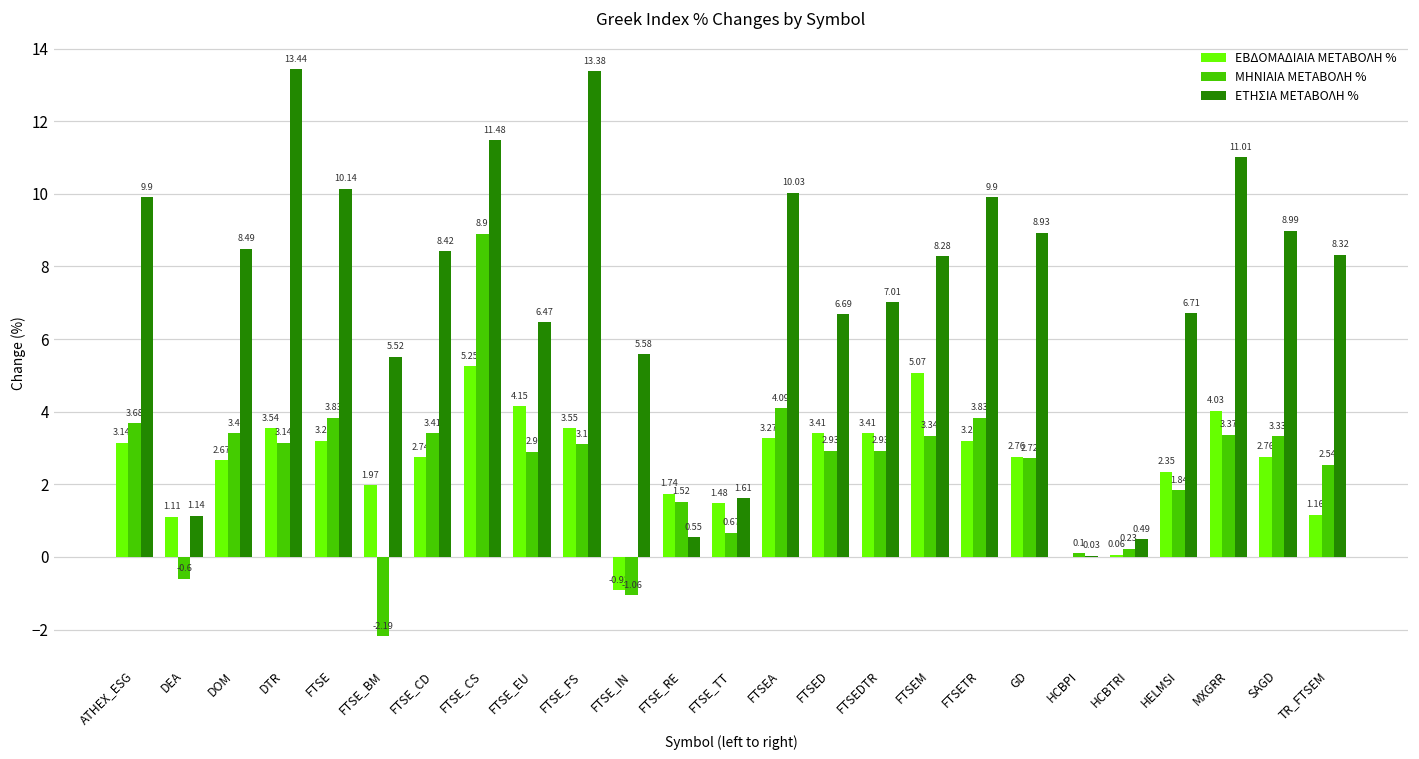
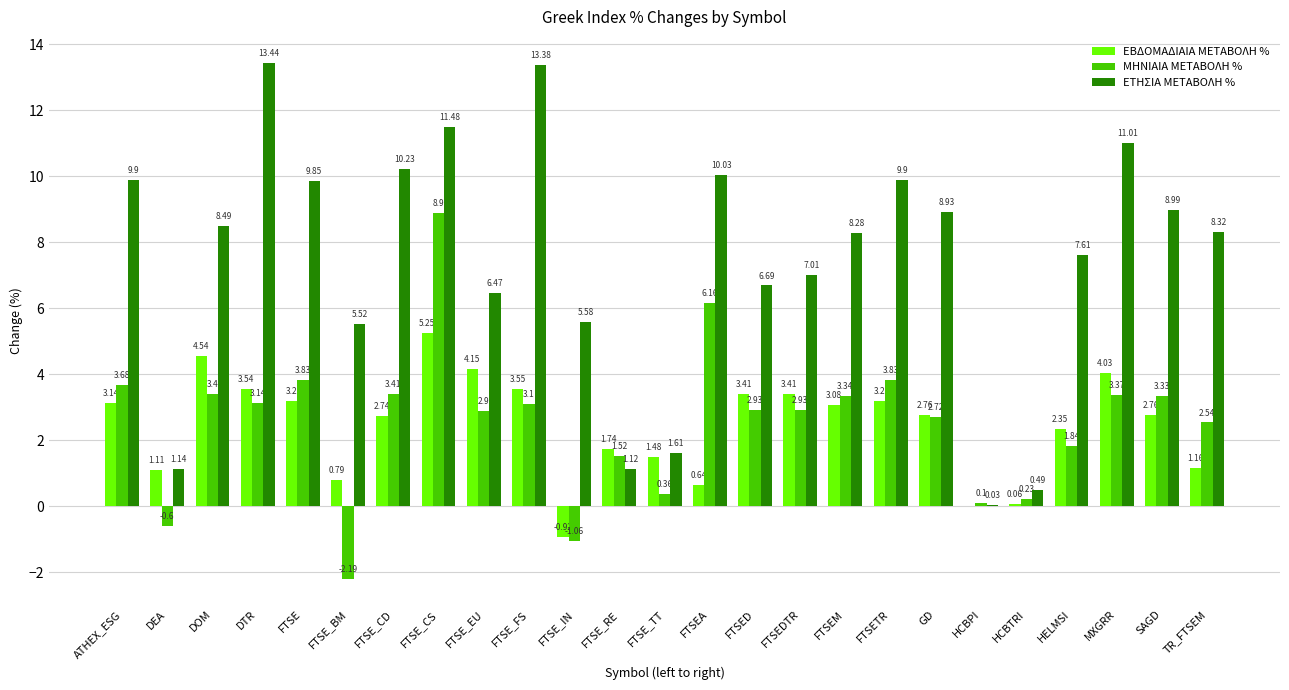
ΕΒΔΟΜΑΔΙΑΙΑ ΜΕΤΑΒΟΛΗ %, DOM: 2.67 -> 4.54
ΕΤΗΣΙΑ ΜΕΤΑΒΟΛΗ %, FTSE: 10.14 -> 9.85
ΕΒΔΟΜΑΔΙΑΙΑ ΜΕΤΑΒΟΛΗ %, FTSE_BM: 1.97 -> 0.79
ΕΤΗΣΙΑ ΜΕΤΑΒΟΛΗ %, FTSE_CD: 8.42 -> 10.23
ΕΤΗΣΙΑ ΜΕΤΑΒΟΛΗ %, FTSE_RE: 0.55 -> 1.12
ΜΗΝΙΑΙΑ ΜΕΤΑΒΟΛΗ %, FTSE_TT: 0.67 -> 0.36
ΕΒΔΟΜΑΔΙΑΙΑ ΜΕΤΑΒΟΛΗ %, FTSEA: 3.27 -> 0.64
ΜΗΝΙΑΙΑ ΜΕΤΑΒΟΛΗ %, FTSEA: 4.09 -> 6.16
ΕΒΔΟΜΑΔΙΑΙΑ ΜΕΤΑΒΟΛΗ %, FTSEM: 5.07 -> 3.08
ΕΤΗΣΙΑ ΜΕΤΑΒΟΛΗ %, HELMSI: 6.71 -> 7.61
